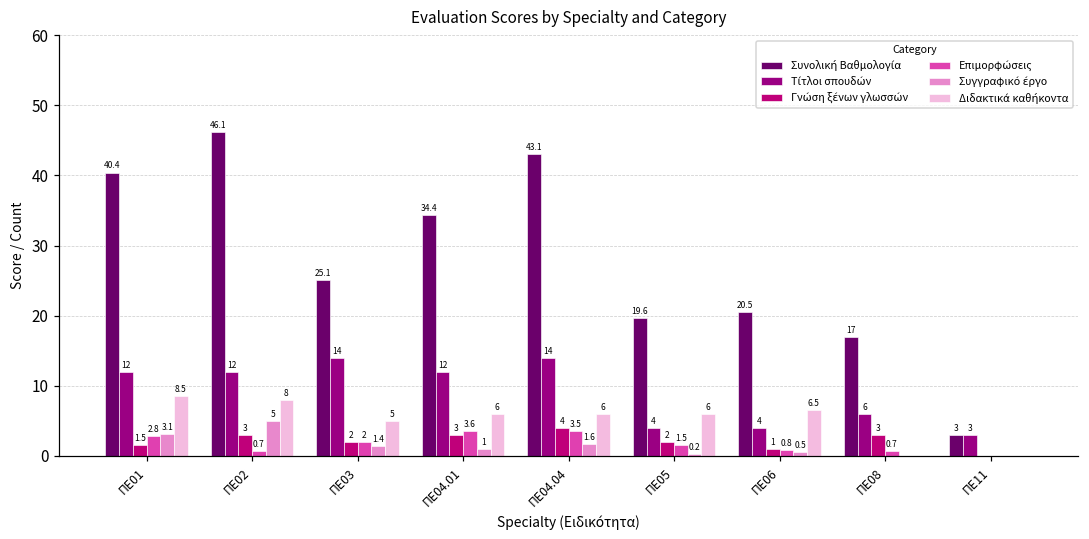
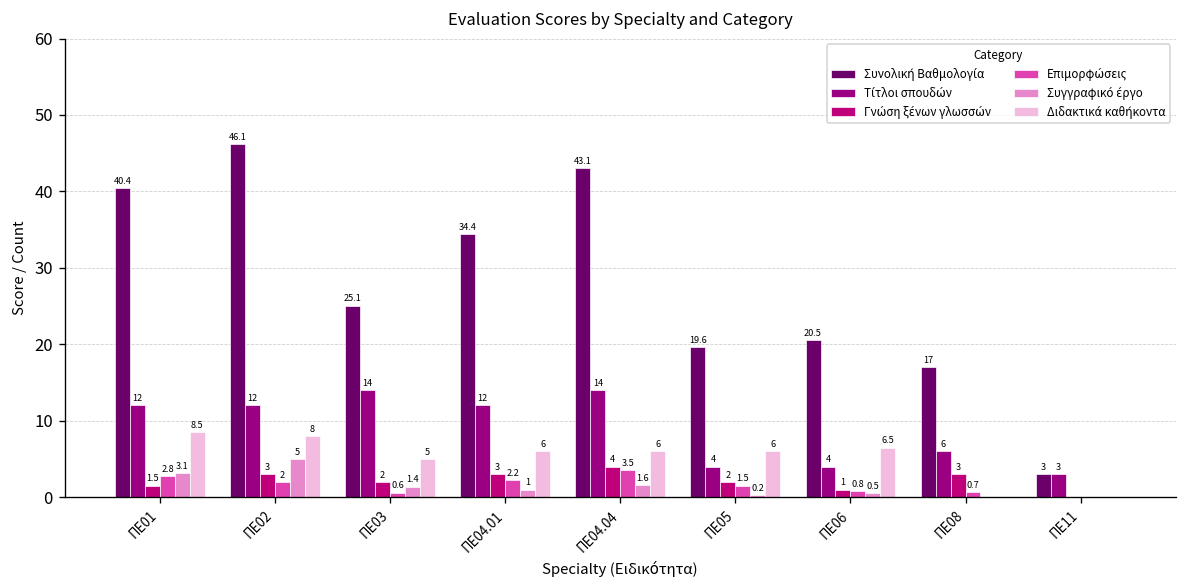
Επιμορφώσεις, ΠΕ02: 0.7 -> 2
Επιμορφώσεις, ΠΕ03: 2 -> 0.6
Επιμορφώσεις, ΠΕ04.01: 3.6 -> 2.2
